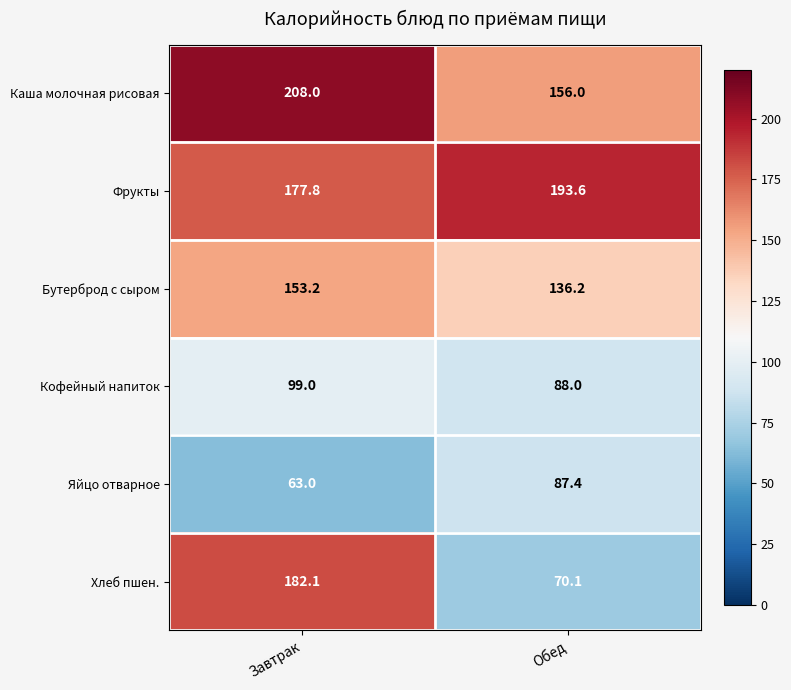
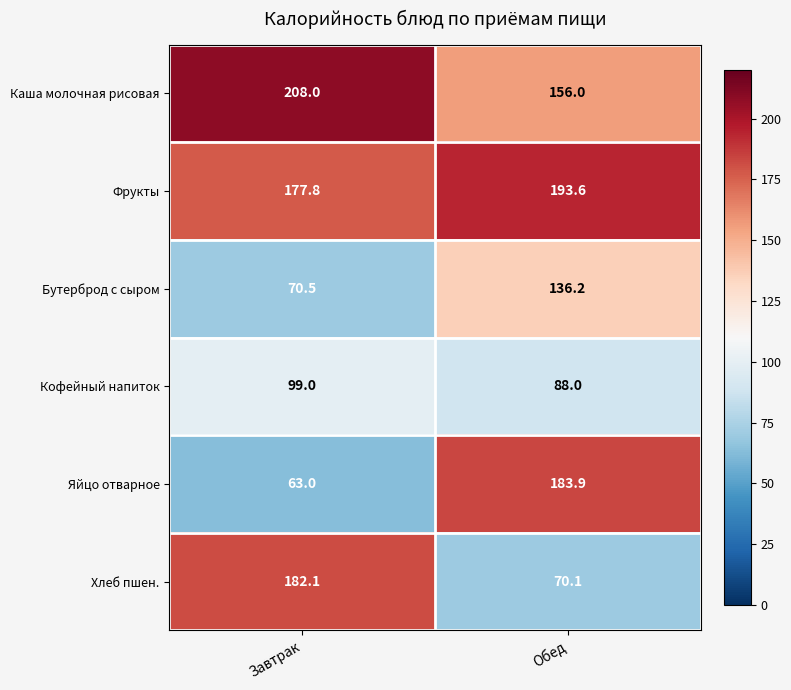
Бутерброд с сыром, Завтрак: 153.2 -> 70.5
Яйцо отварное, Обед: 87.4 -> 183.9
